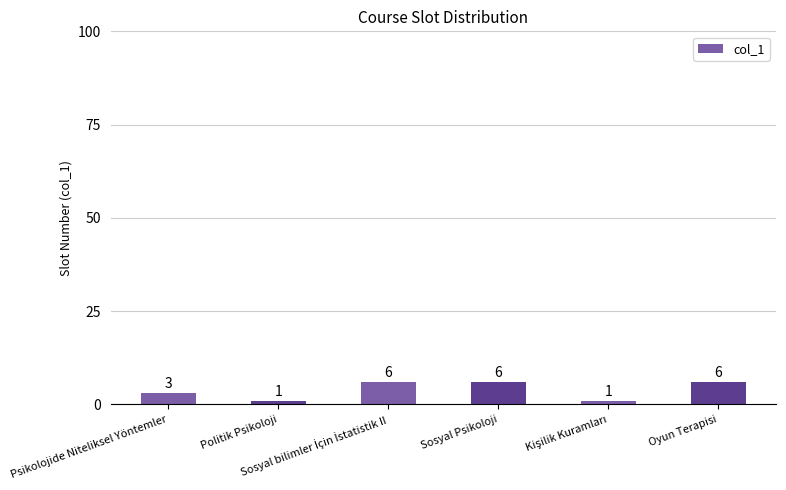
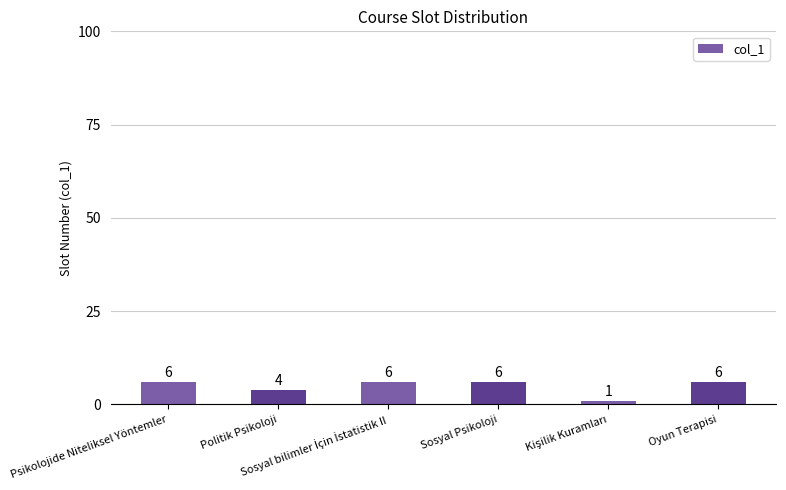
Psikolojide Niteliksel Yöntemler: 3 -> 6
Politik Psikoloji: 1 -> 4
